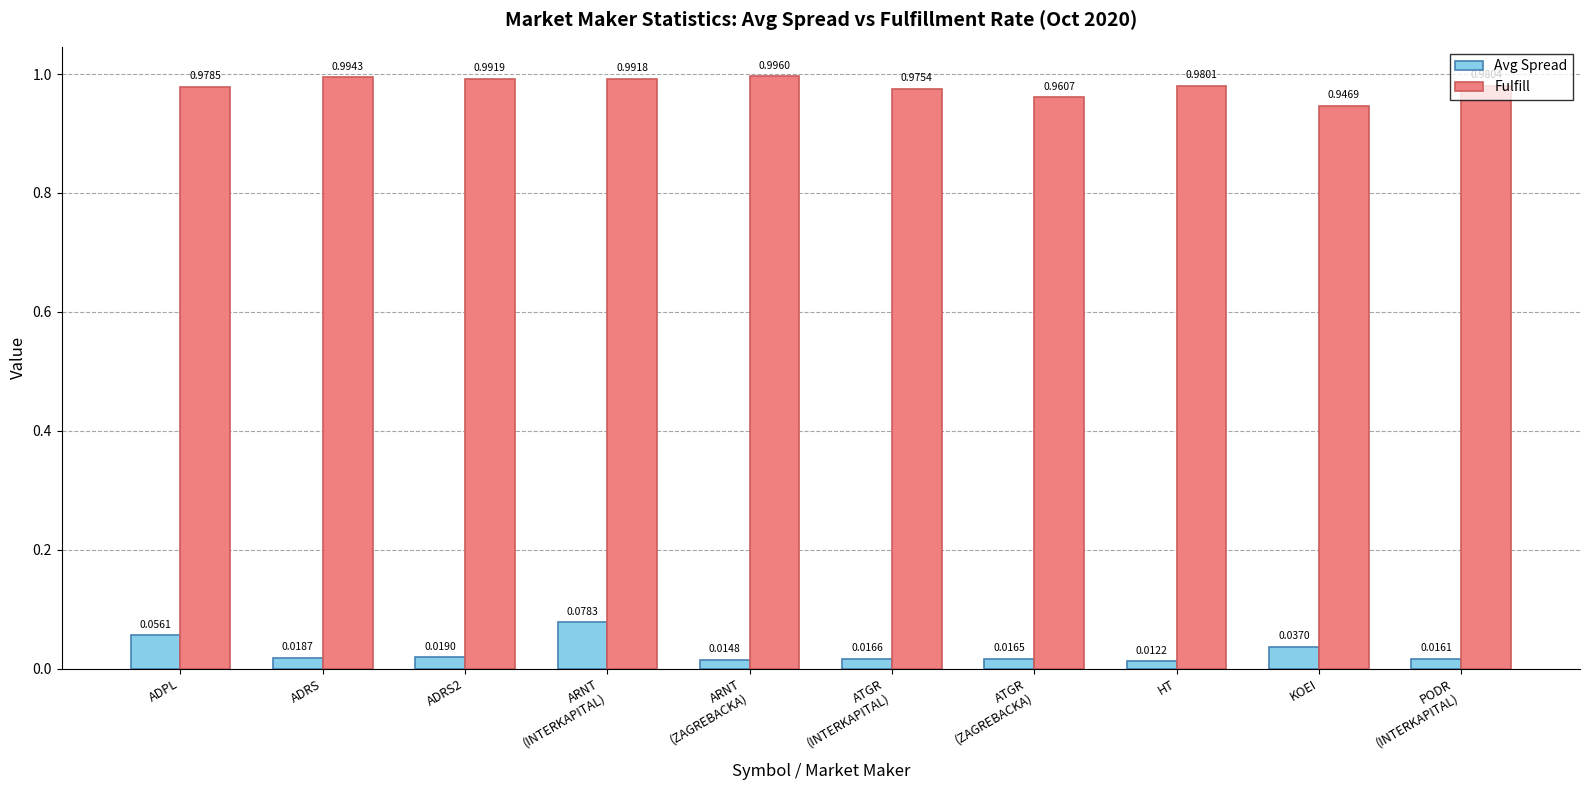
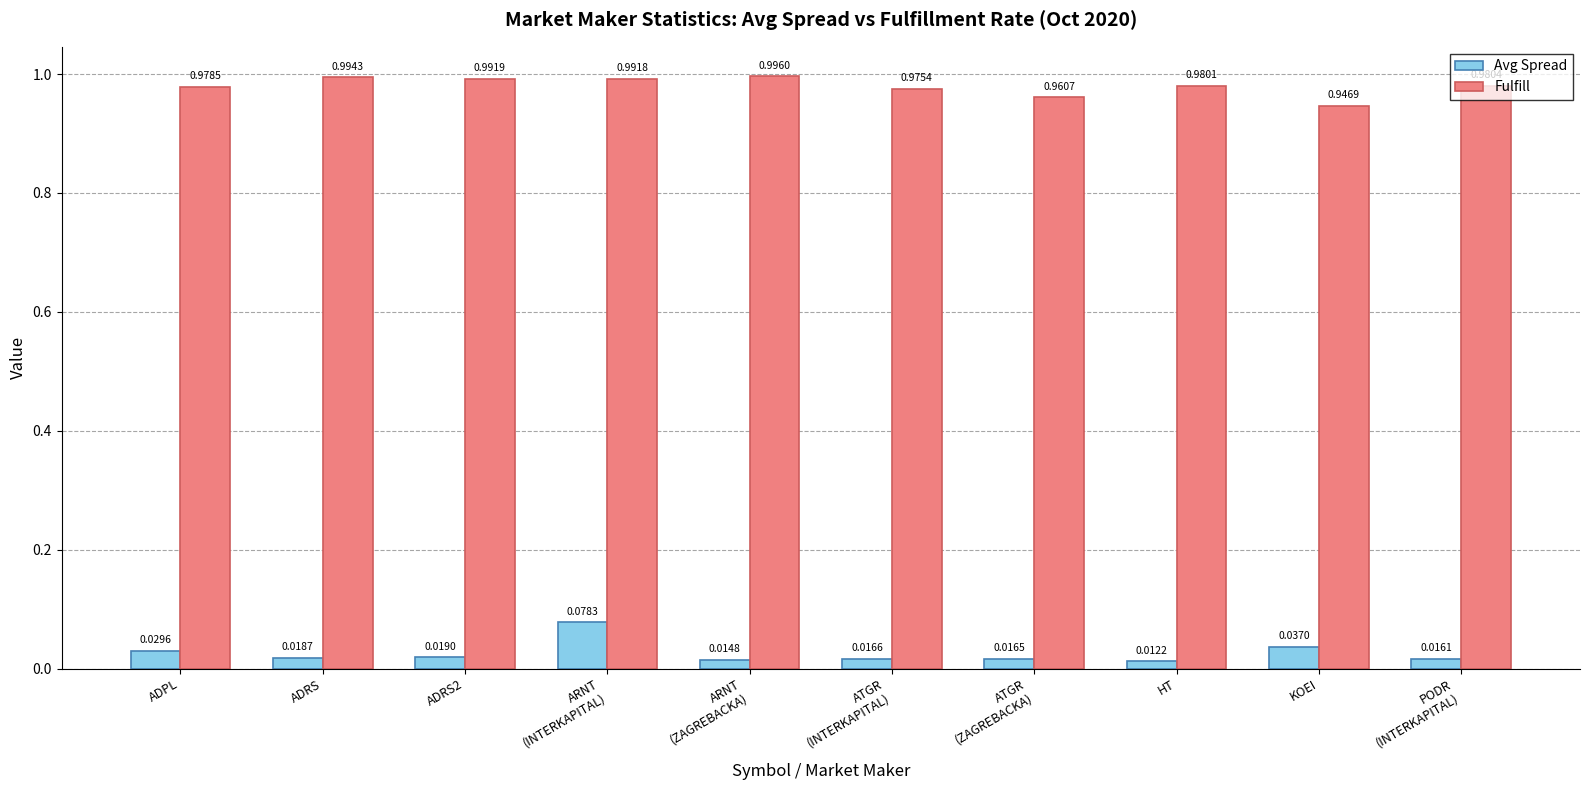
Avg Spread, ADPL: 0.0561 -> 0.0296
